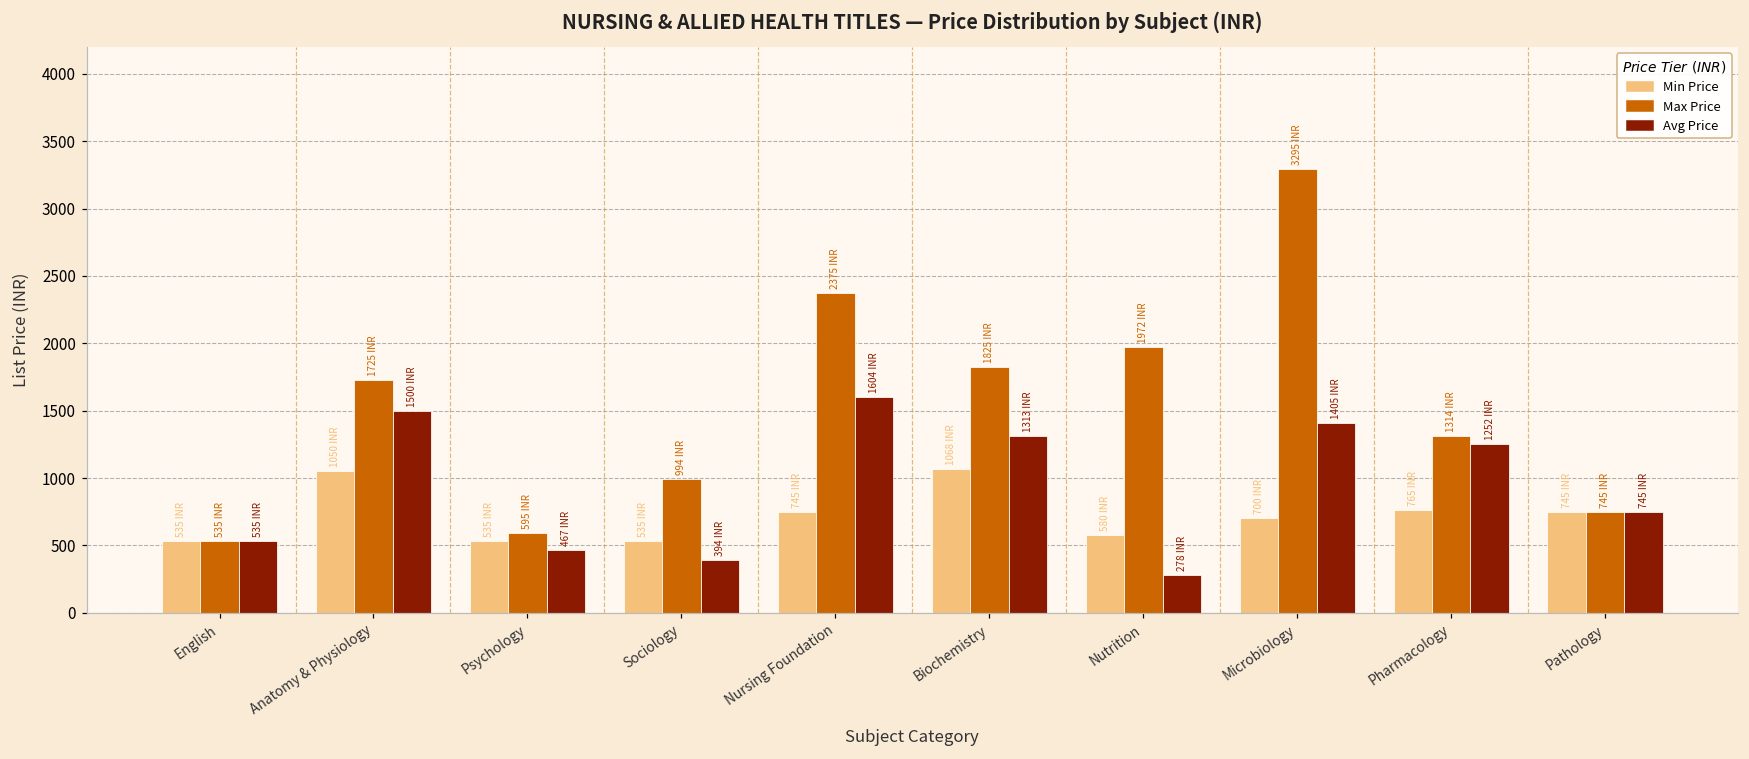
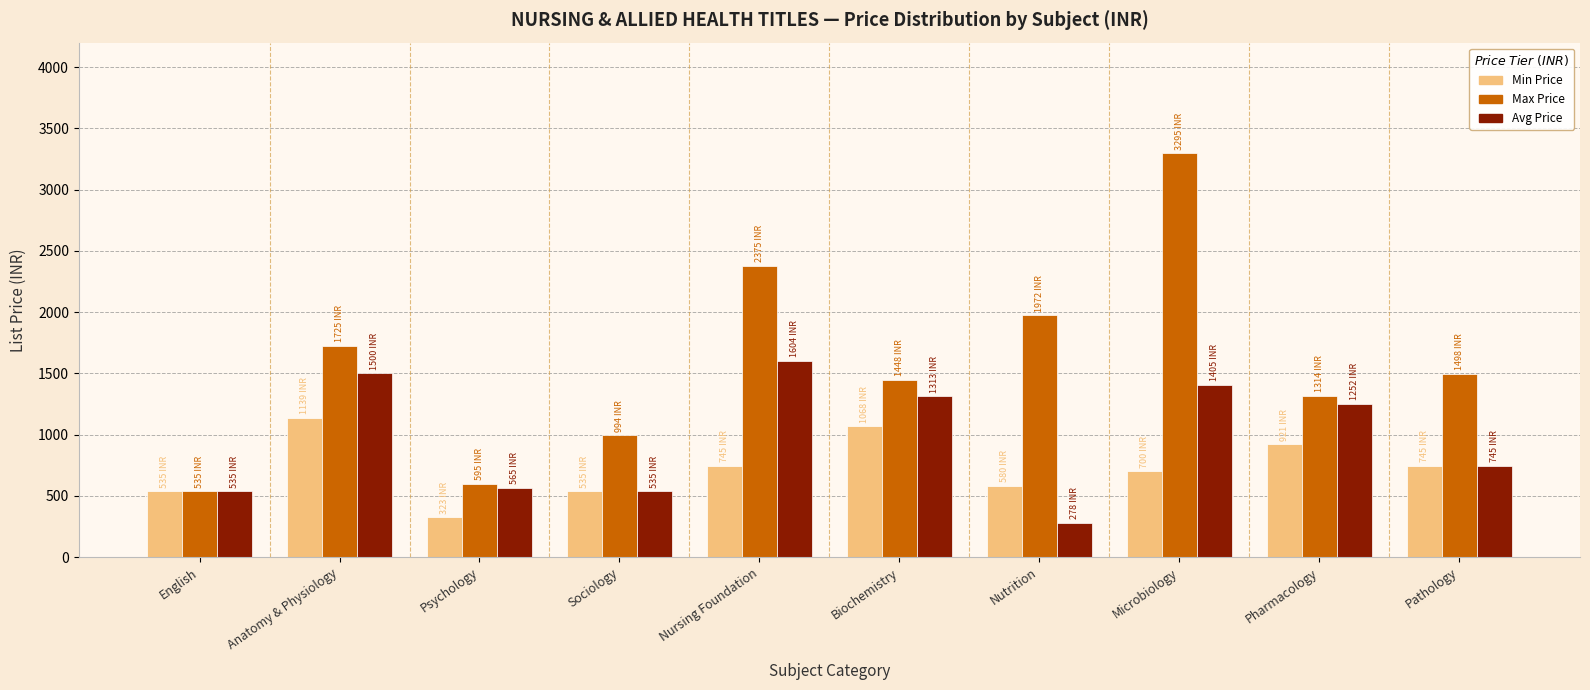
Min Price, Anatomy & Physiology: 1050 -> 1139
Min Price, Psychology: 535 -> 323
Avg Price, Psychology: 467 -> 565
Avg Price, Sociology: 394 -> 535
Max Price, Biochemistry: 1825 -> 1448
Min Price, Pharmacology: 765 -> 921
Max Price, Pathology: 745 -> 1498
